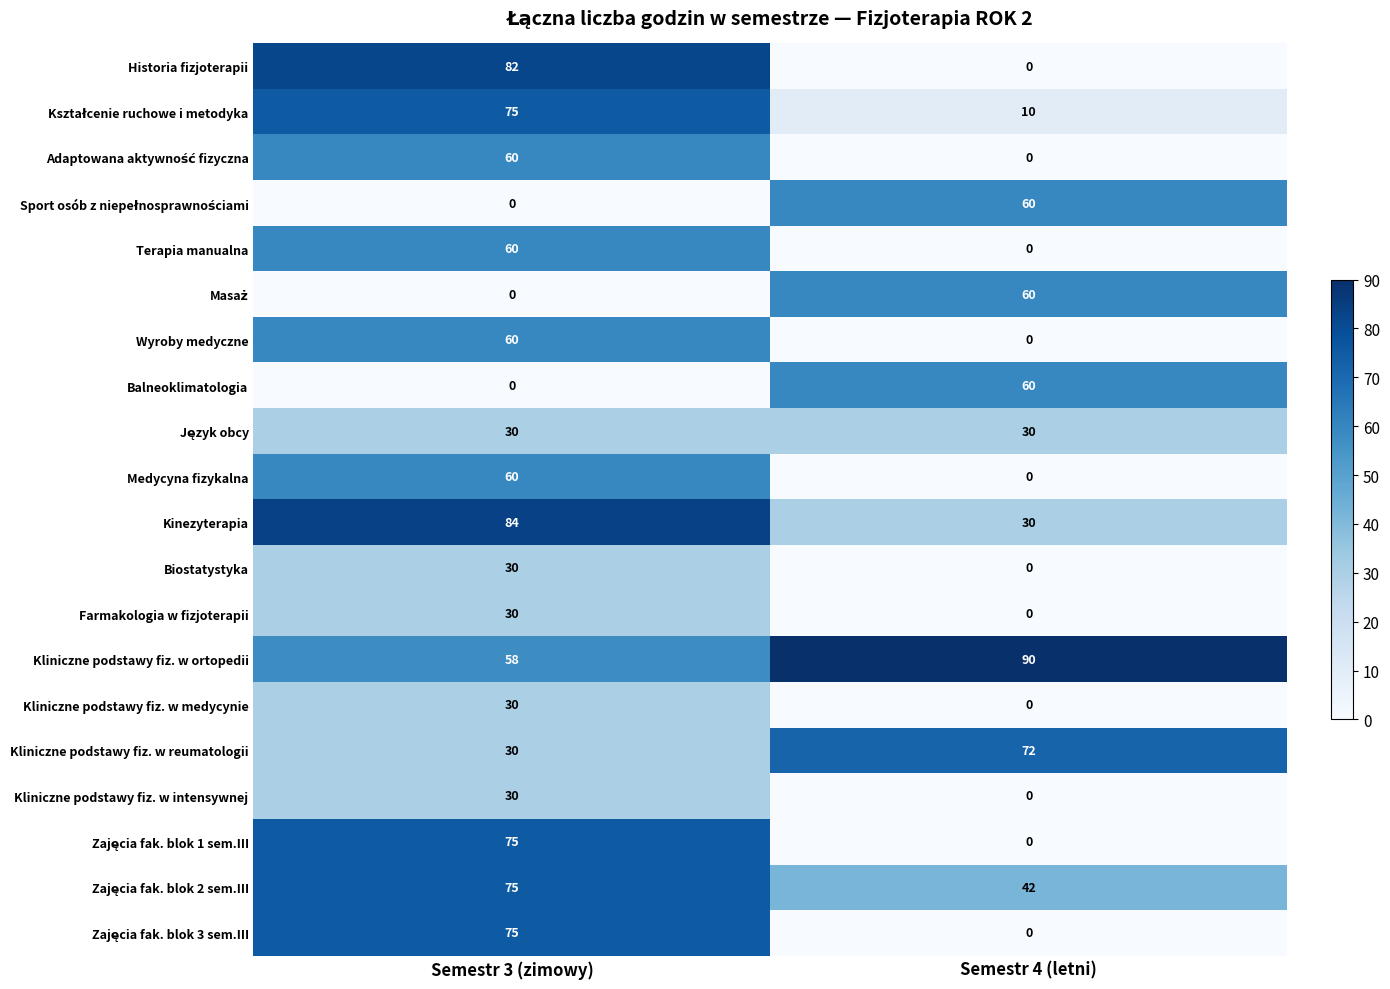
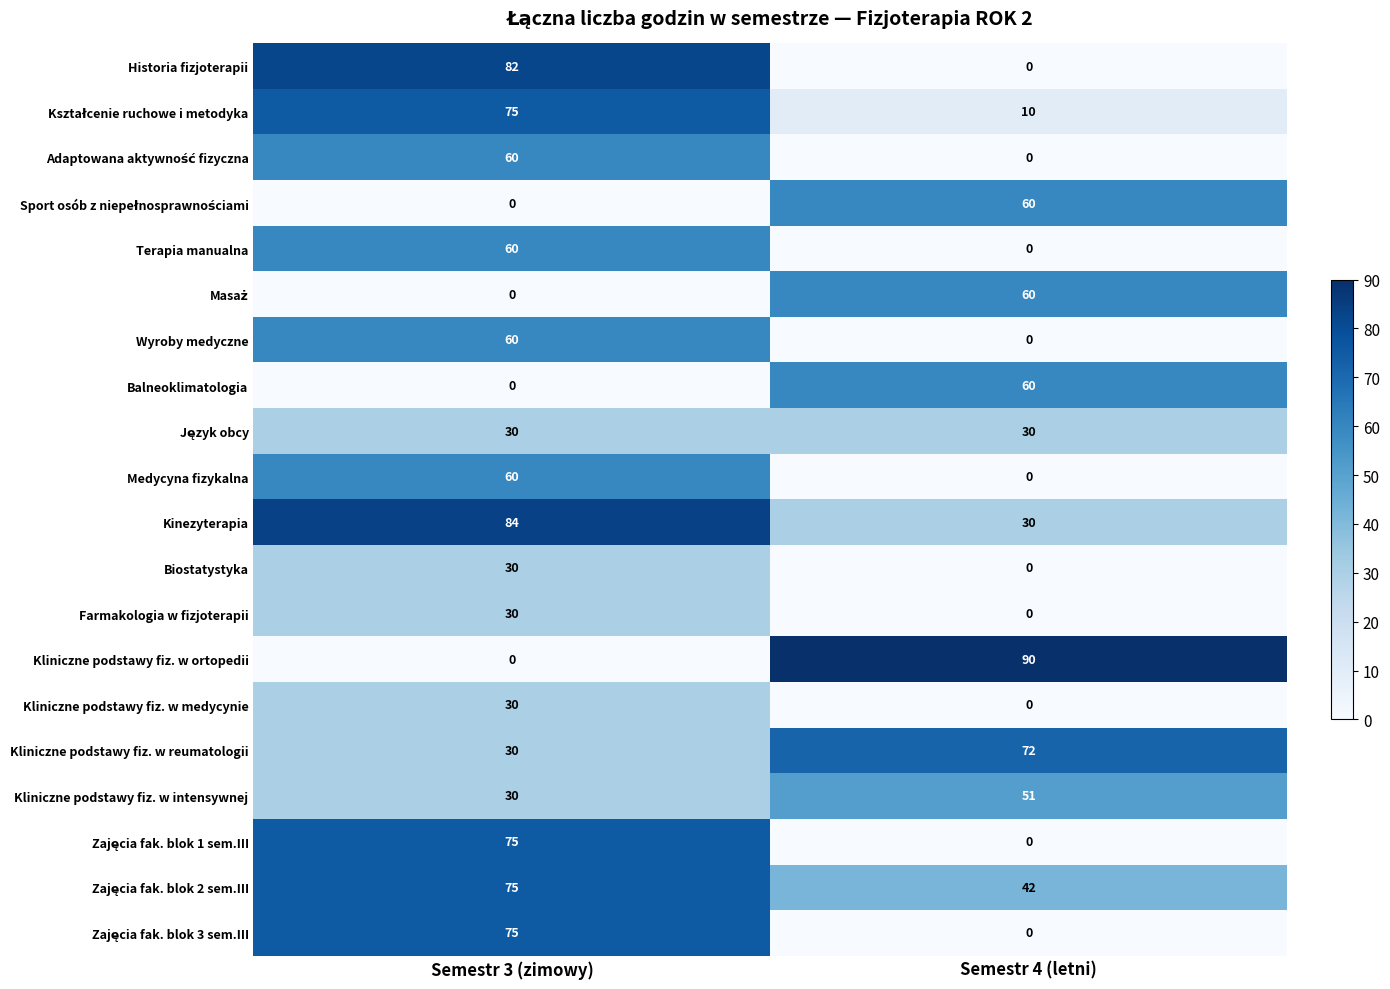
Kliniczne podstawy fiz. w ortopedii, Semestr 3 (zimowy): 58 -> 0
Kliniczne podstawy fiz. w intensywnej, Semestr 4 (letni): 0 -> 51
